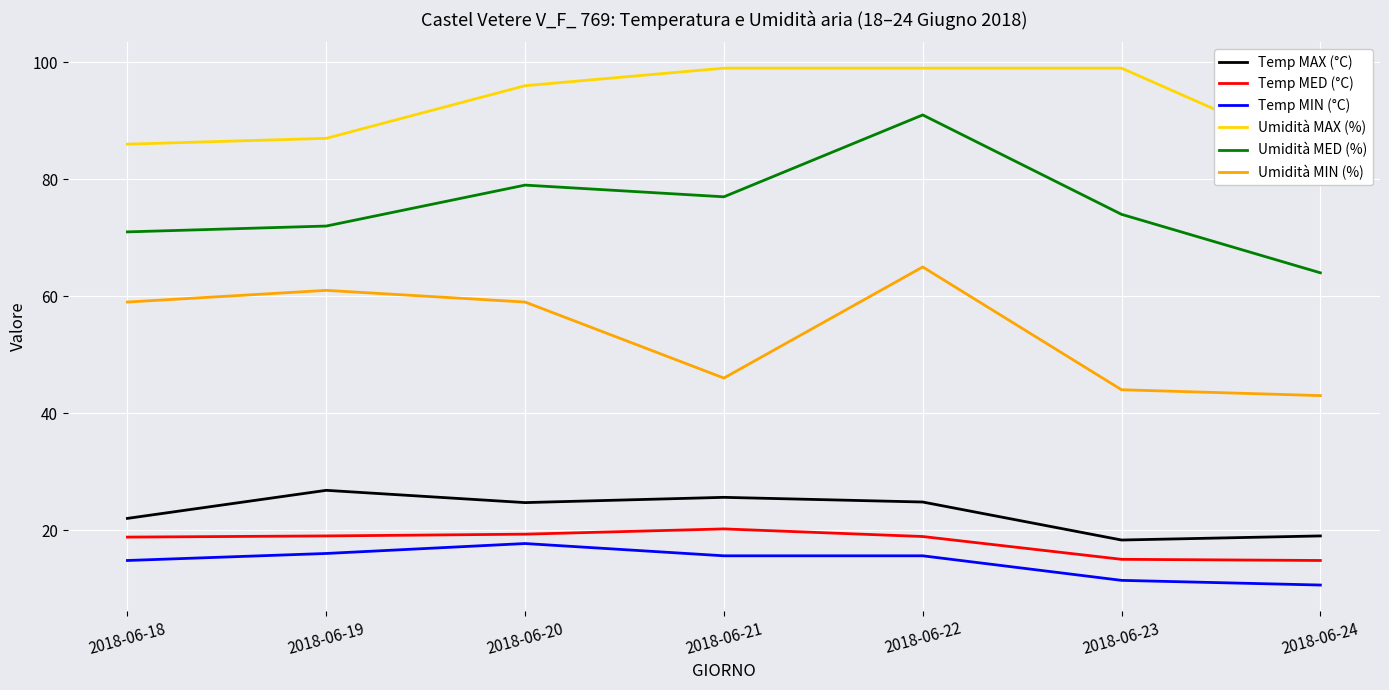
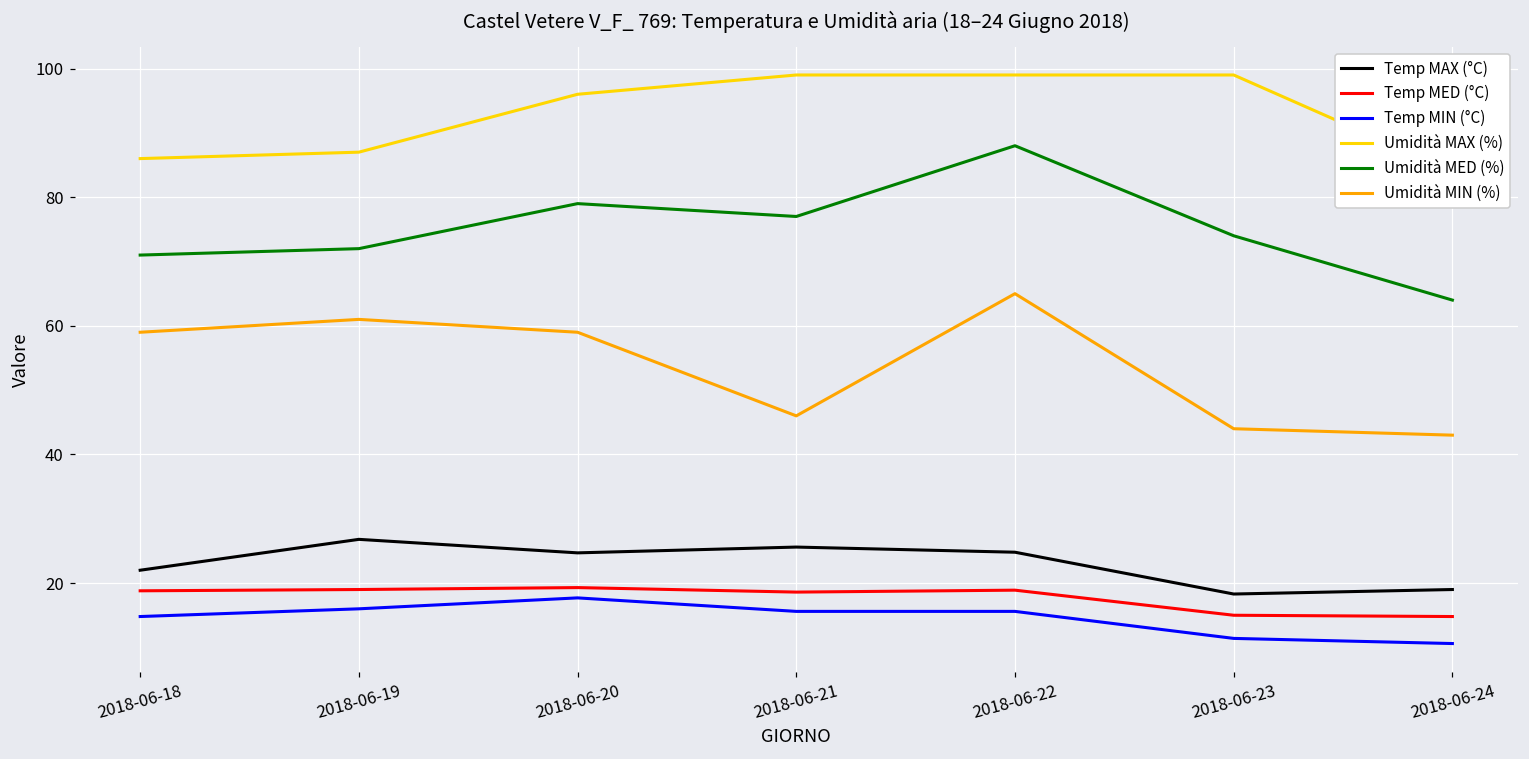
Temp MED (°C), 2018-06-21: 20 -> 19
Umidità MED (%), 2018-06-22: 91 -> 88
